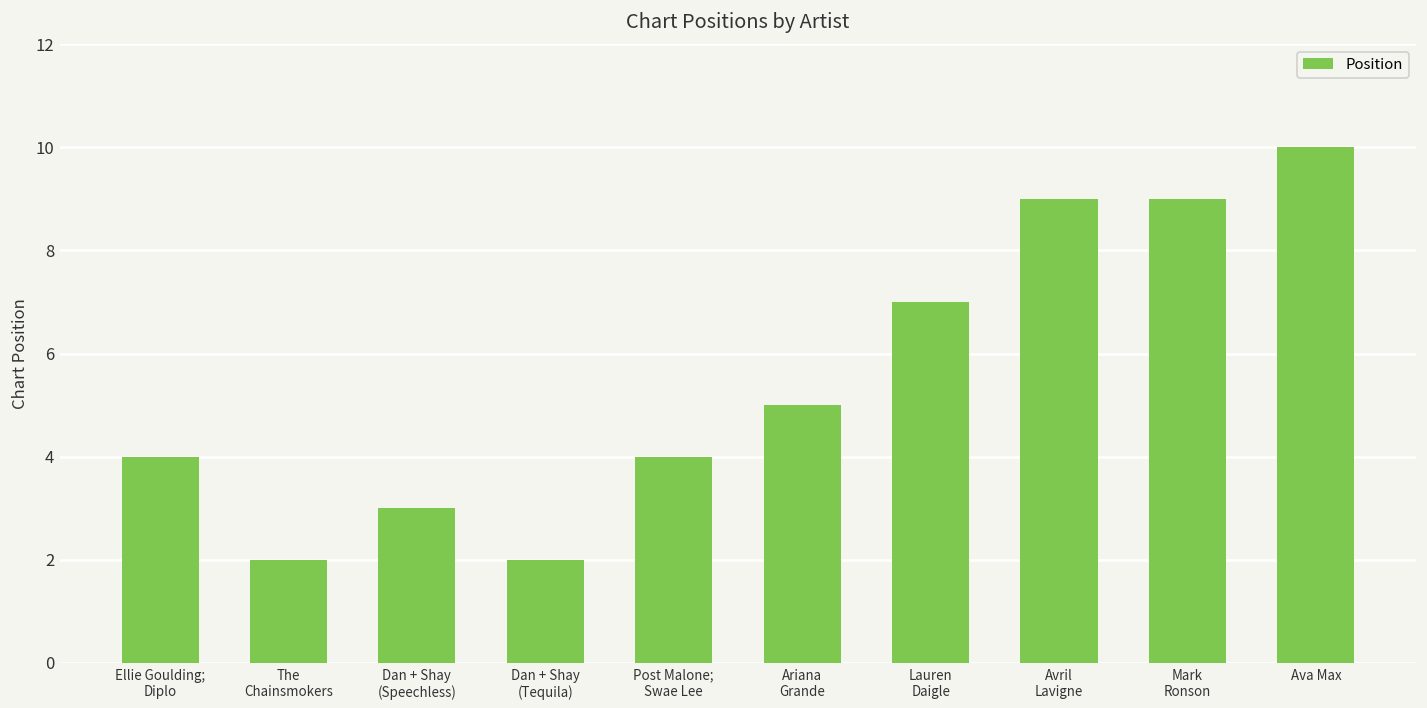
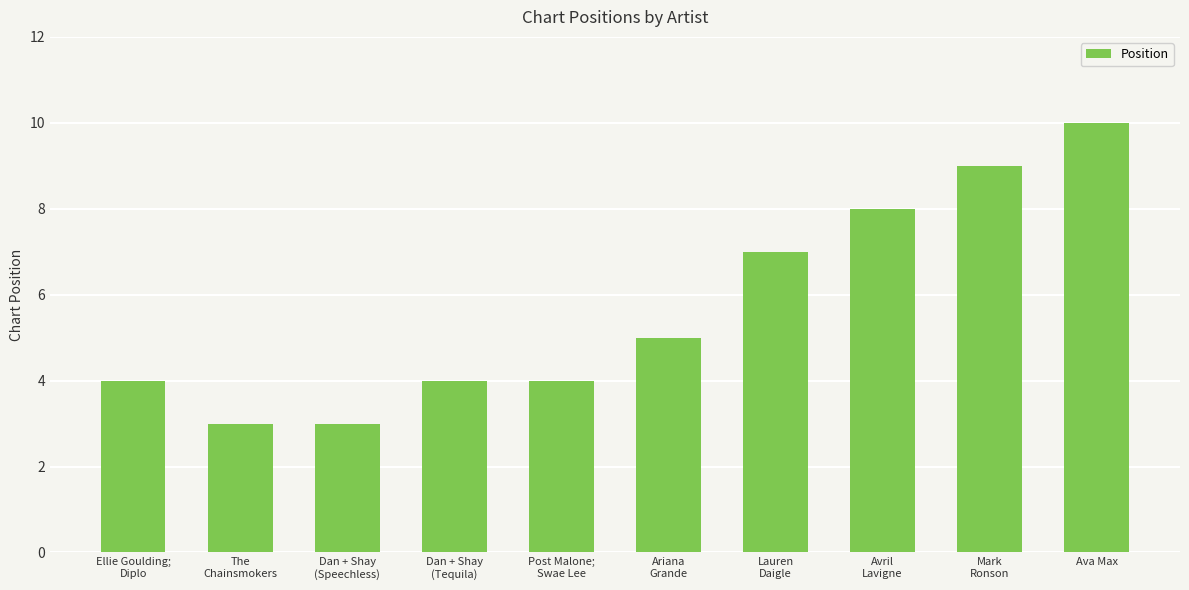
The Chainsmokers: 2 -> 3
Dan + Shay (Tequila): 2 -> 4
Avril Lavigne: 9 -> 8
